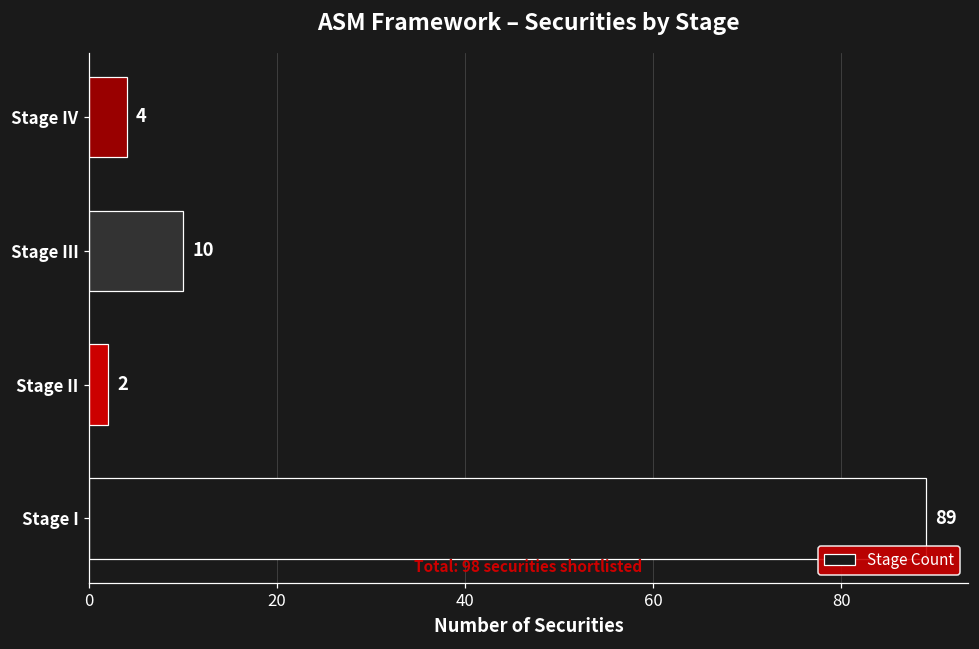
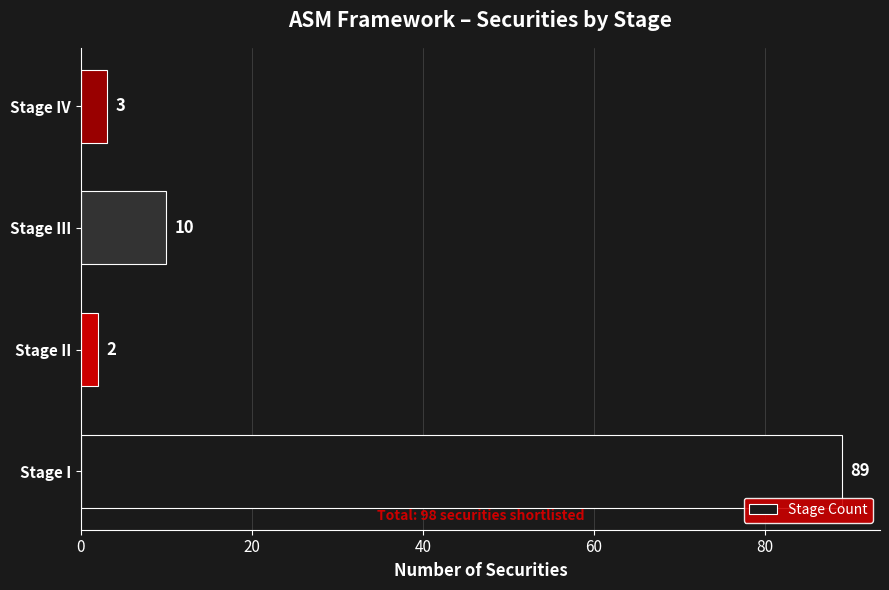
Stage IV: 4 -> 3
